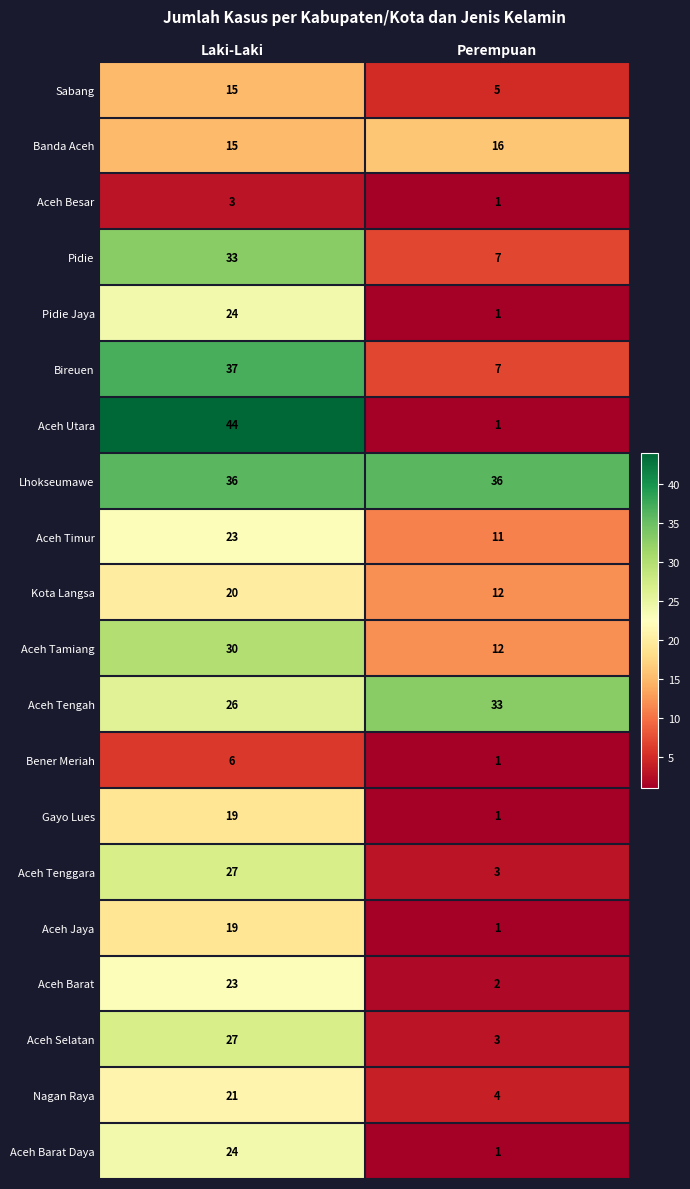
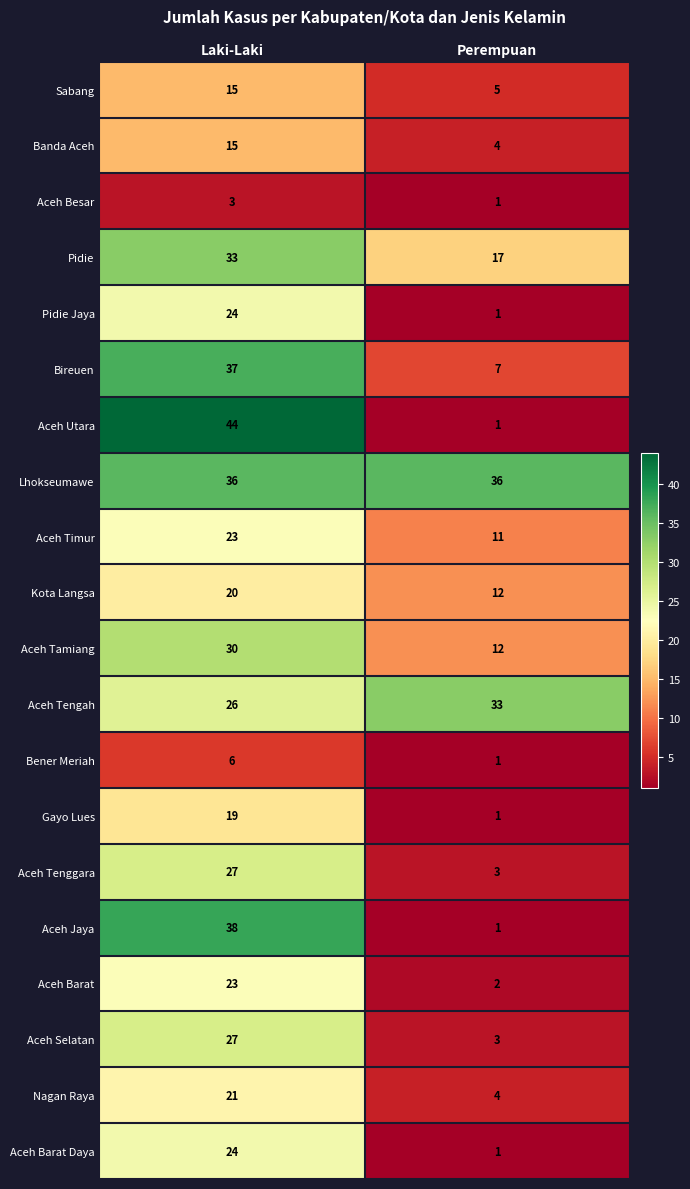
Banda Aceh, Perempuan: 16 -> 4
Pidie, Perempuan: 7 -> 17
Aceh Jaya, Laki-Laki: 19 -> 38
